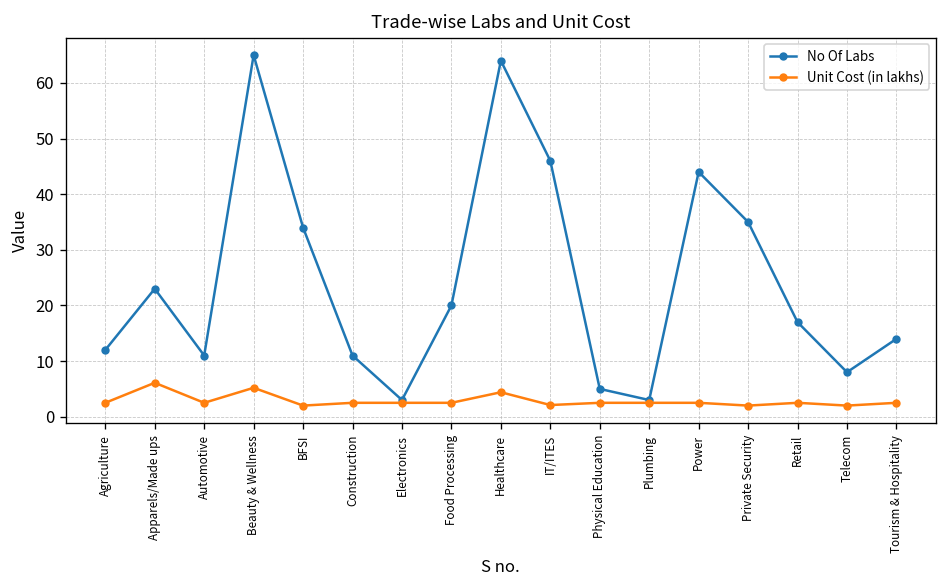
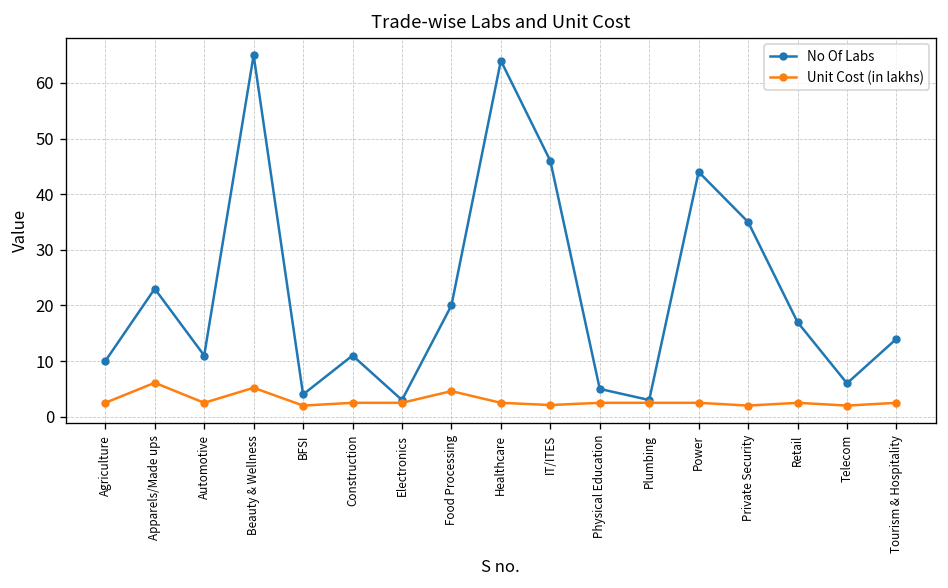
No Of Labs, Agriculture: 12 -> 10
No Of Labs, BFSI: 34 -> 4
Unit Cost (in lakhs), Food Processing: 3 -> 5
Unit Cost (in lakhs), Healthcare: 4 -> 3
No Of Labs, Telecom: 8 -> 6
